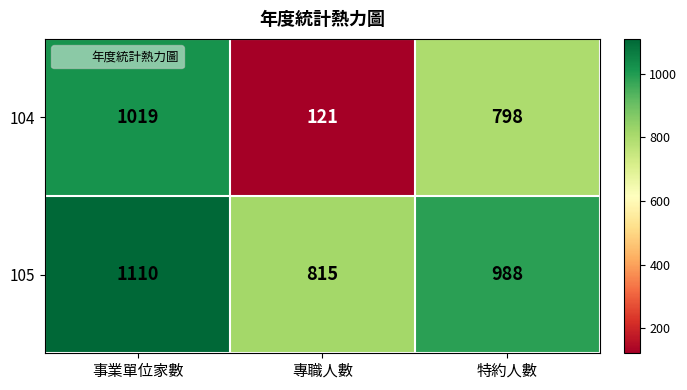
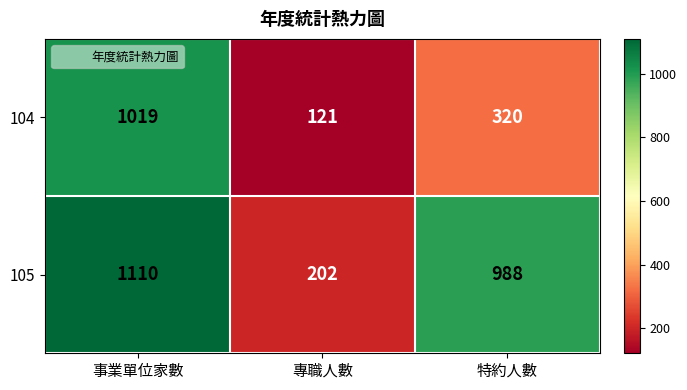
104, 特約人數: 798 -> 320
105, 專職人數: 815 -> 202
